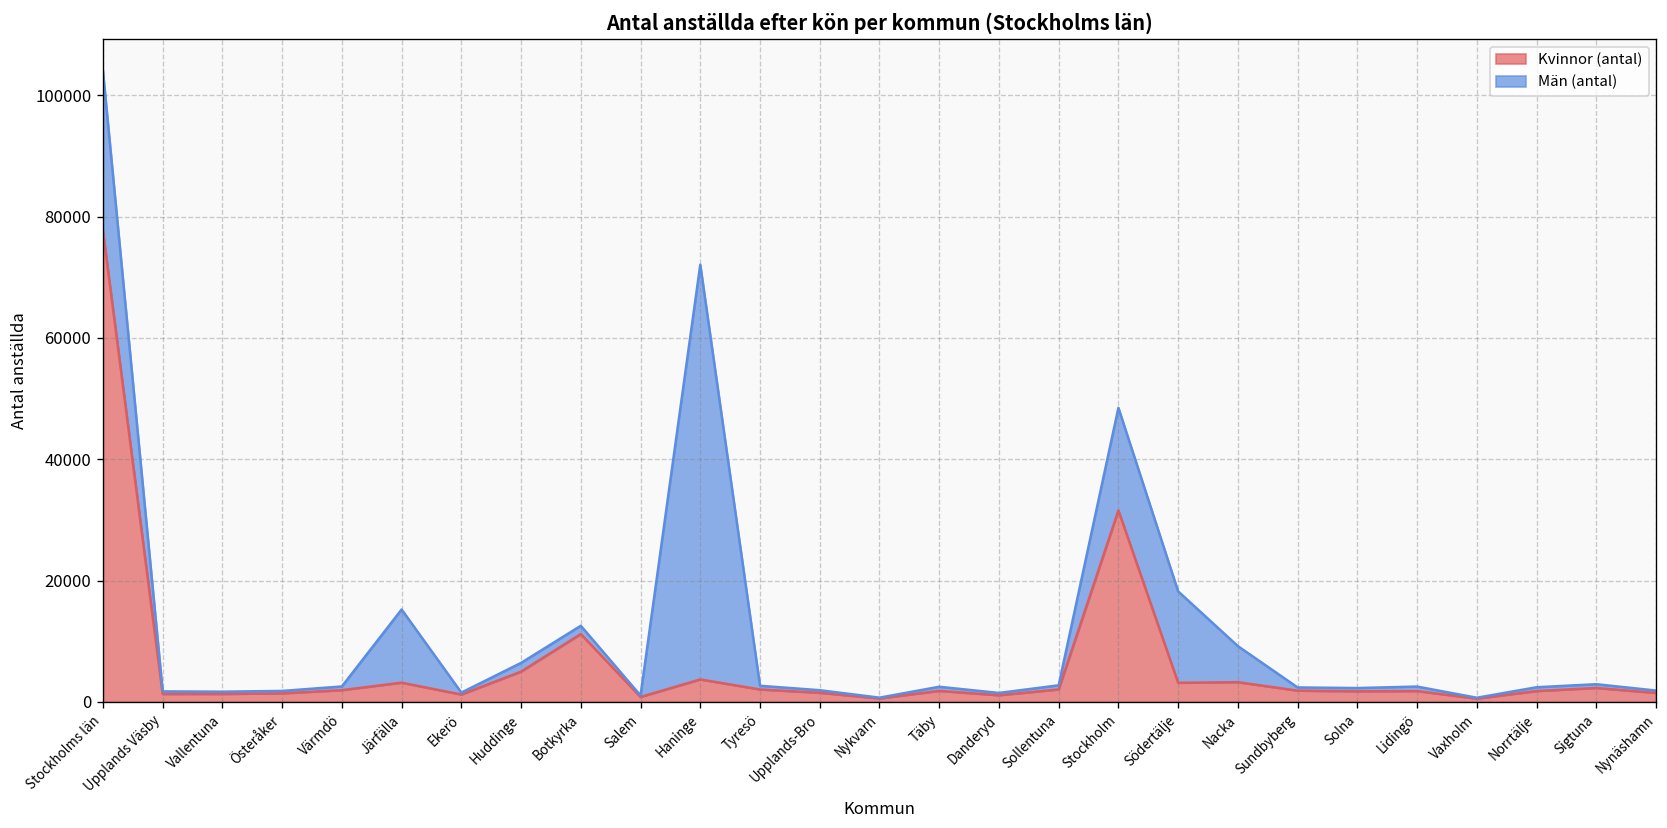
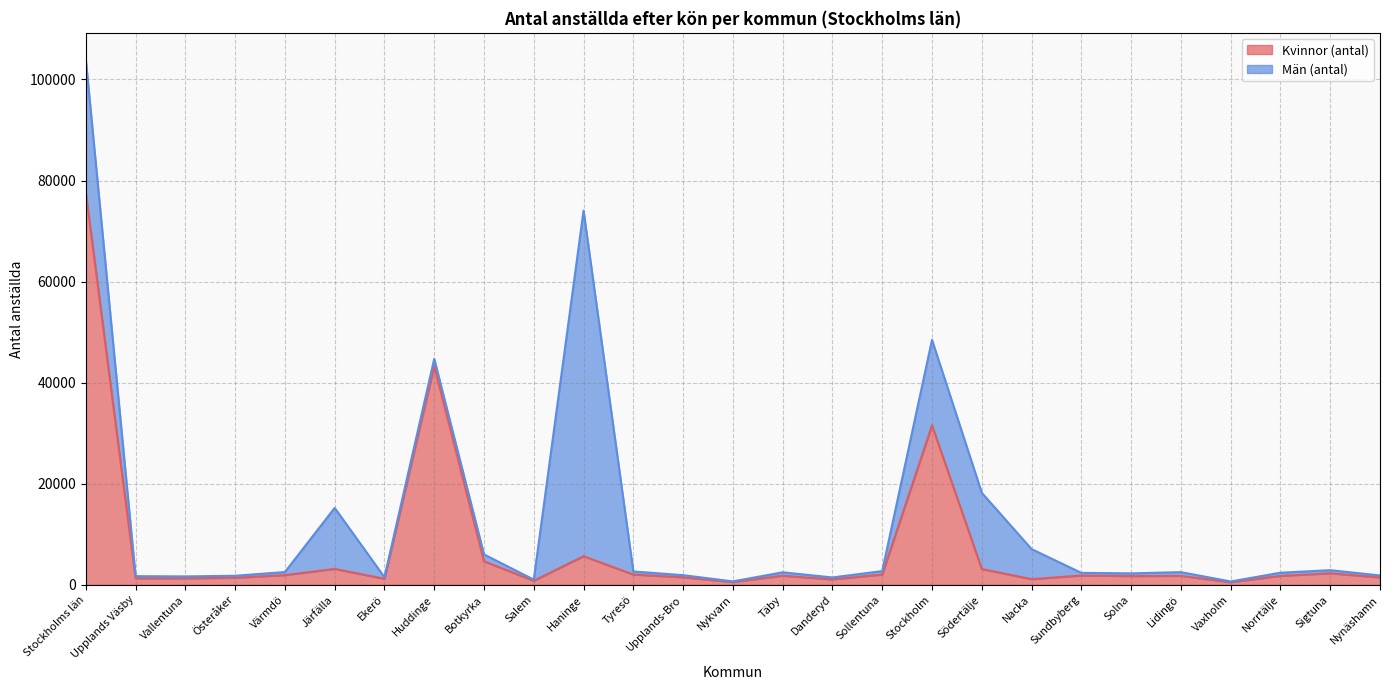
Kvinnor (antal), Huddinge: 5000 -> 43000
Kvinnor (antal), Botkyrka: 11000 -> 5000
Kvinnor (antal), Haninge: 4000 -> 6000
Kvinnor (antal), Nacka: 3000 -> 1000
